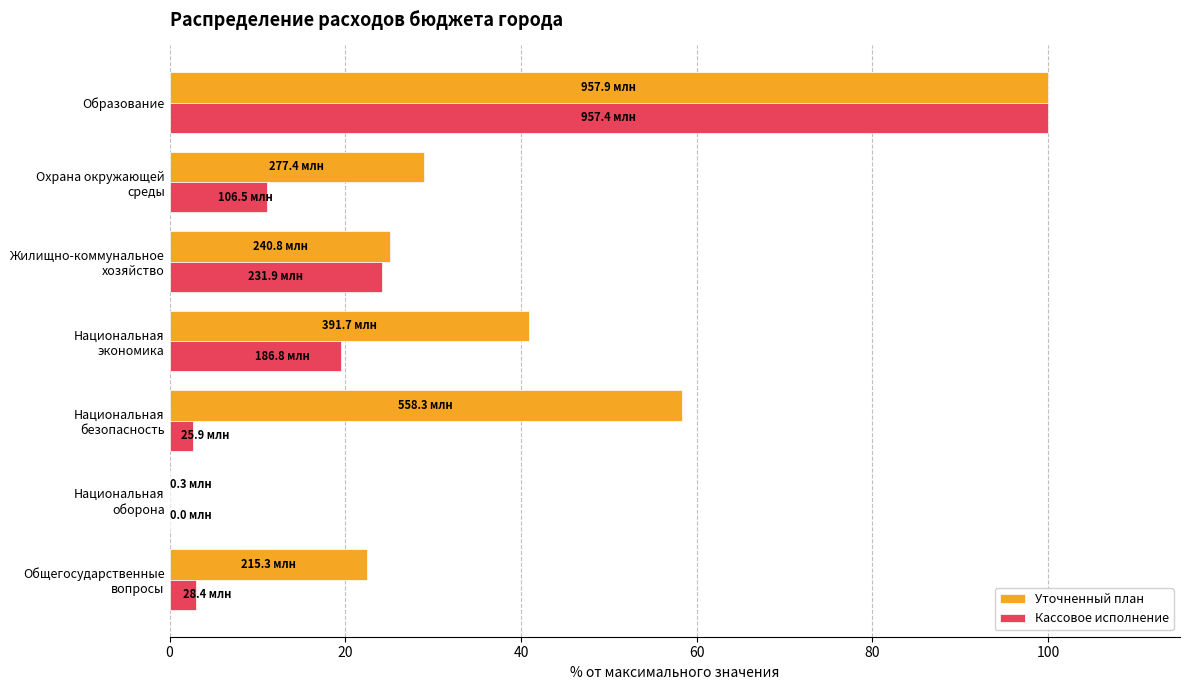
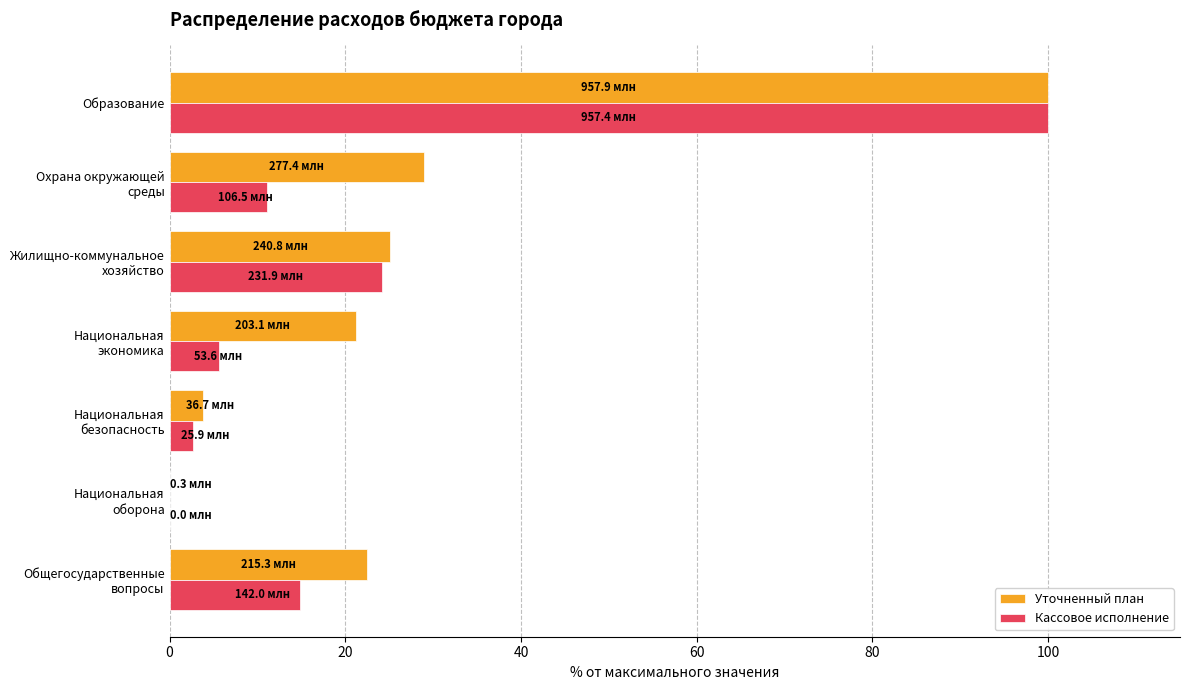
Уточненный план, Национальная экономика: 391.7 -> 203.1
Кассовое исполнение, Национальная экономика: 186.8 -> 53.6
Уточненный план, Национальная безопасность: 558.3 -> 36.7
Кассовое исполнение, Общегосударственные вопросы: 28.4 -> 142.0
